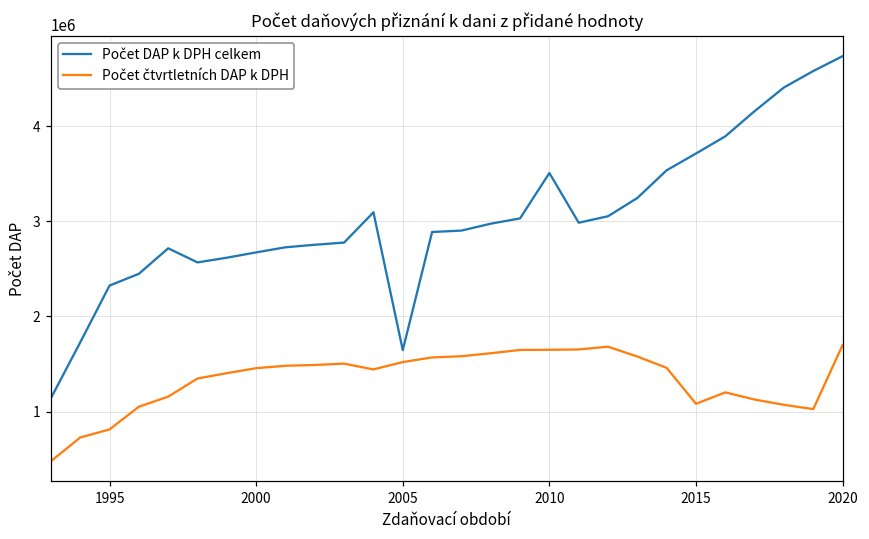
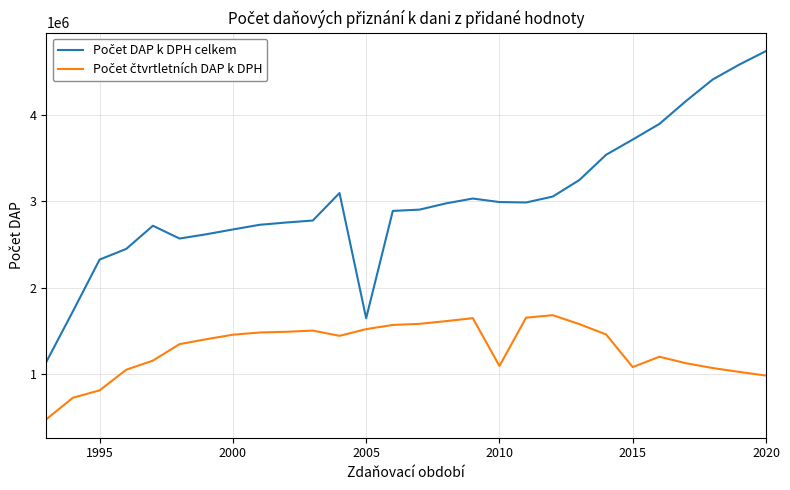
Počet DAP k DPH celkem, 2010: 3500000 -> 3000000
Počet čtvrtletních DAP k DPH, 2010: 1600000 -> 1100000
Počet čtvrtletních DAP k DPH, 2020: 1700000 -> 1000000
